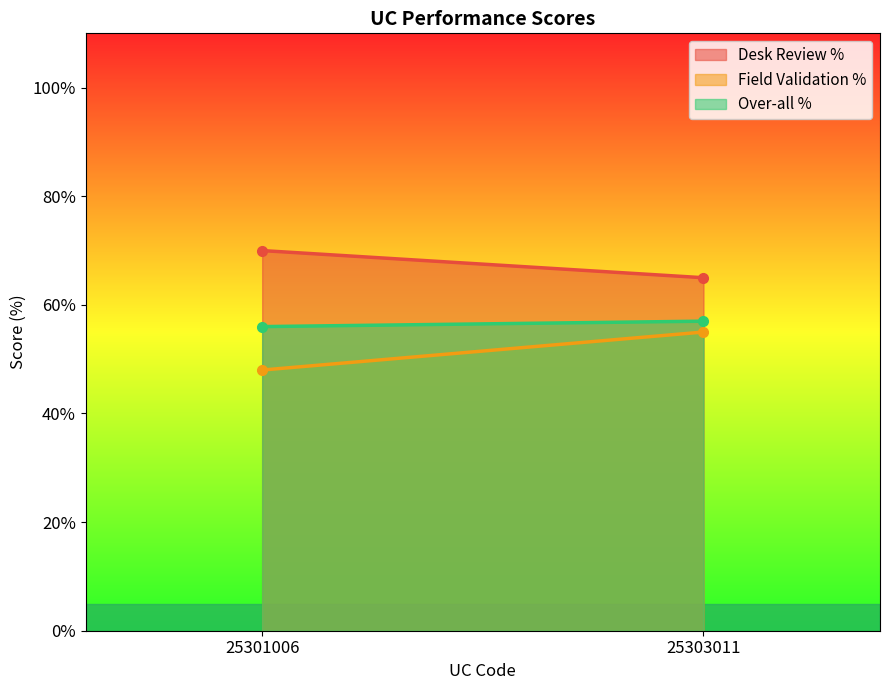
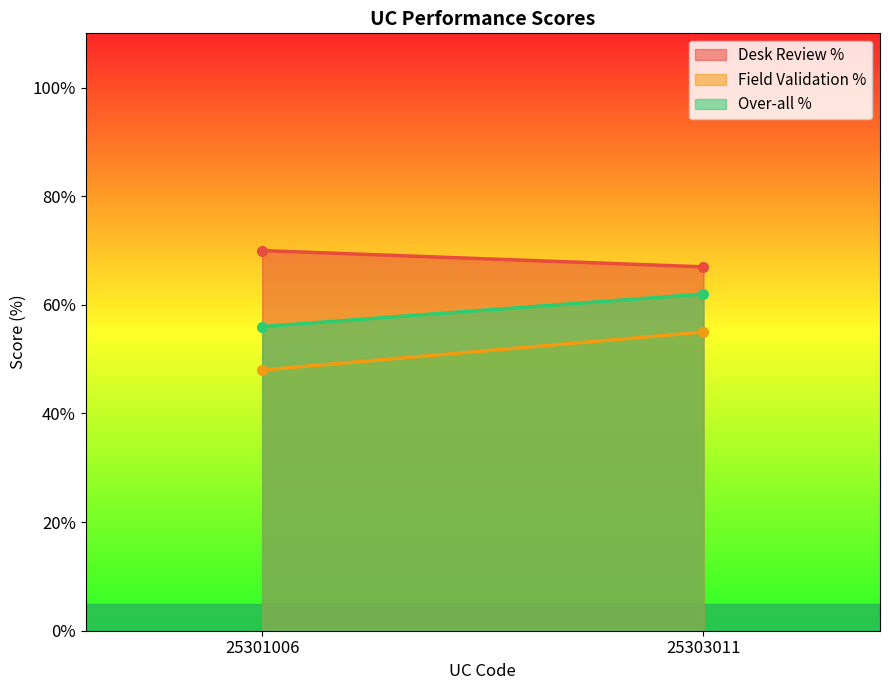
Desk Review %, 25303011: 65% -> 67%
Over-all %, 25303011: 57% -> 62%
